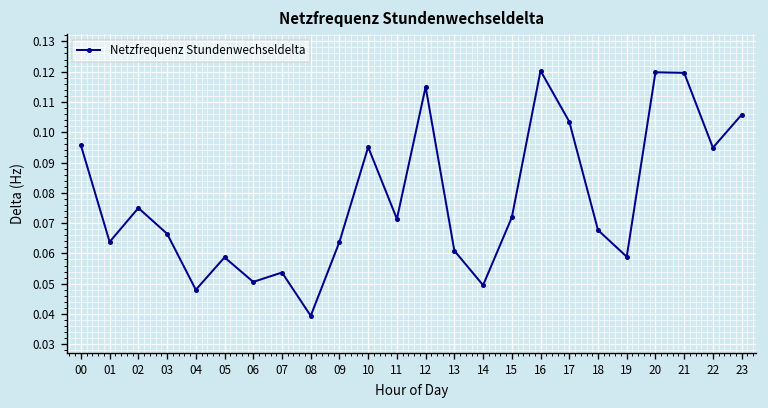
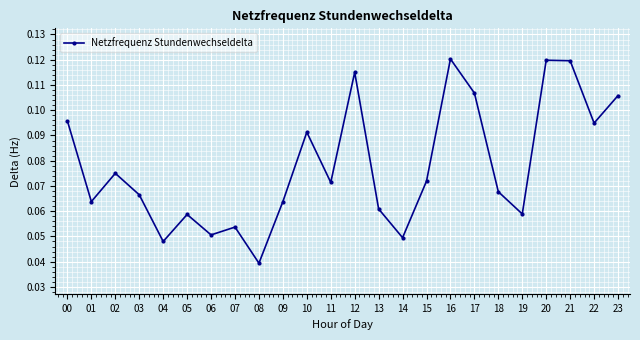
10: 0.095 -> 0.091
17: 0.104 -> 0.107
